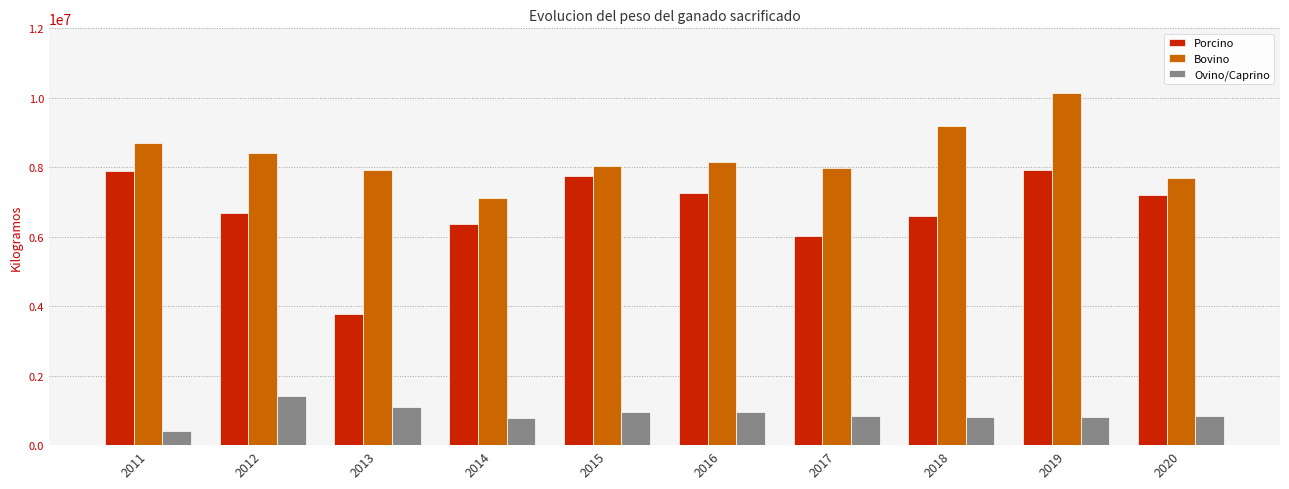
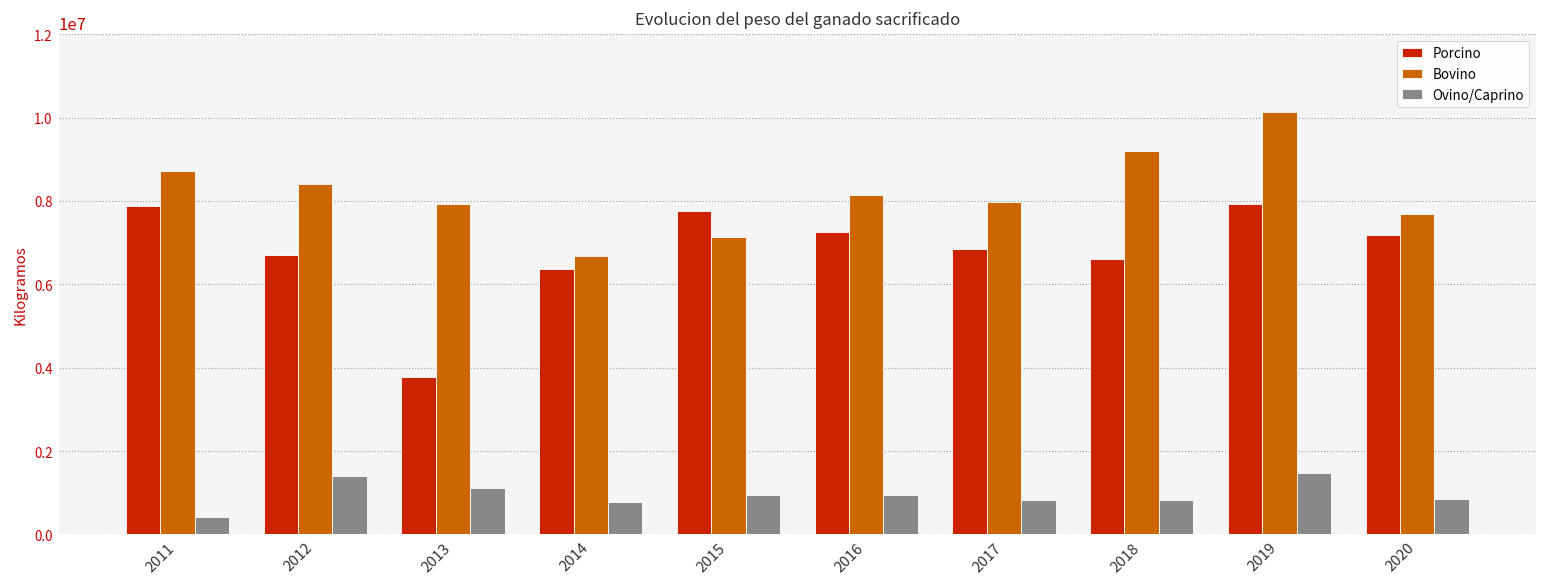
Bovino, 2014: 7100000 -> 6700000
Bovino, 2015: 8000000 -> 7100000
Porcino, 2017: 6000000 -> 6800000
Ovino/Caprino, 2019: 800000 -> 1500000
